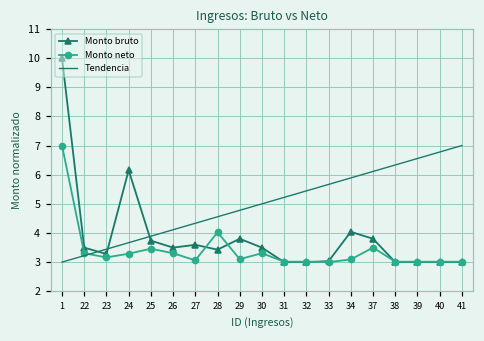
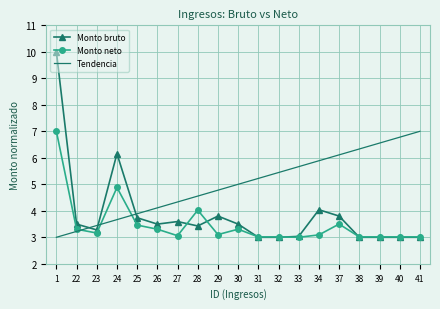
Monto neto, 24: 3.3 -> 4.9
